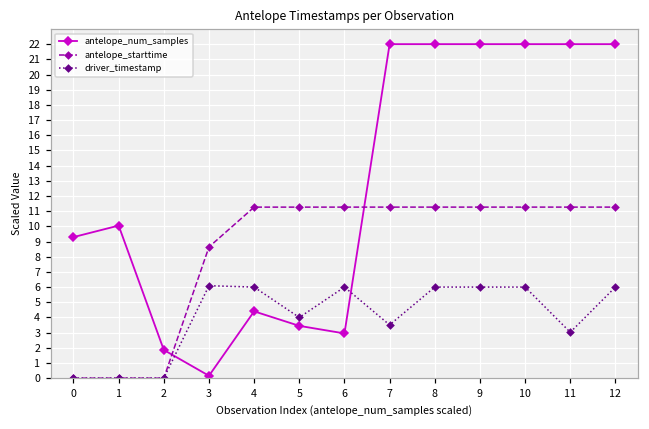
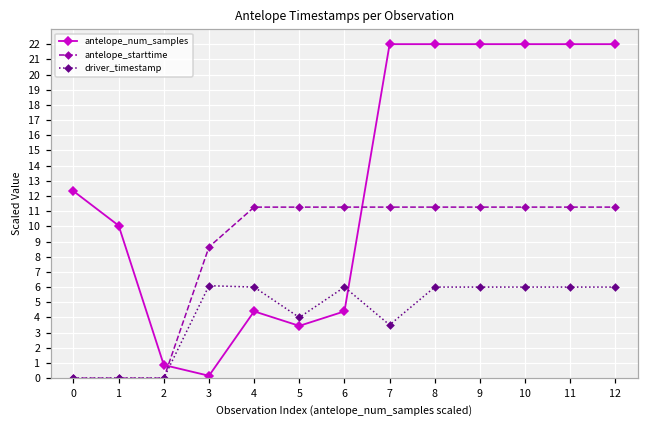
antelope_num_samples, 0: 9.3 -> 12.3
antelope_num_samples, 2: 1.9 -> 0.9
antelope_num_samples, 6: 2.9 -> 4.4
driver_timestamp, 11: 3.0 -> 6.0
